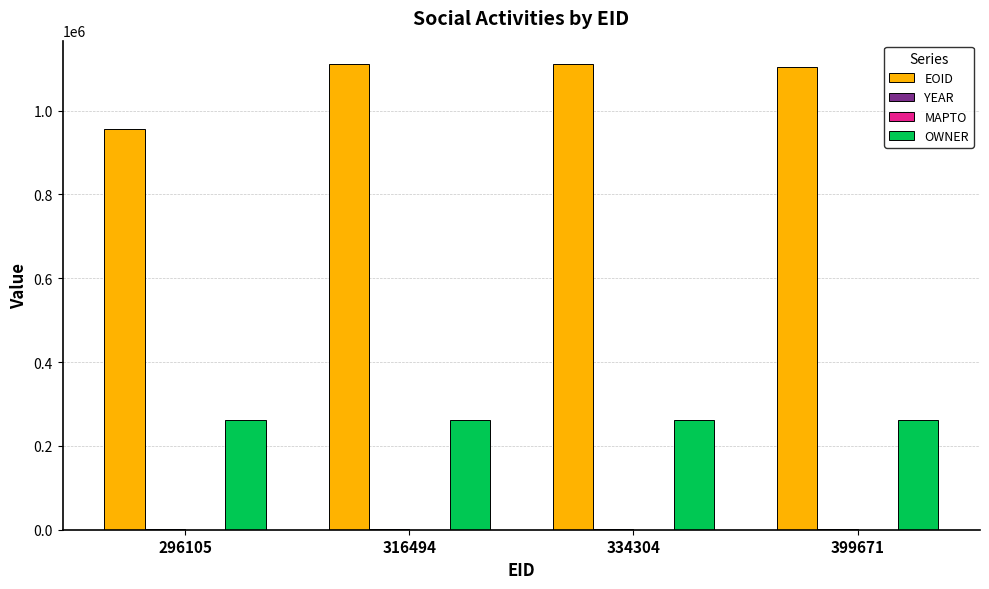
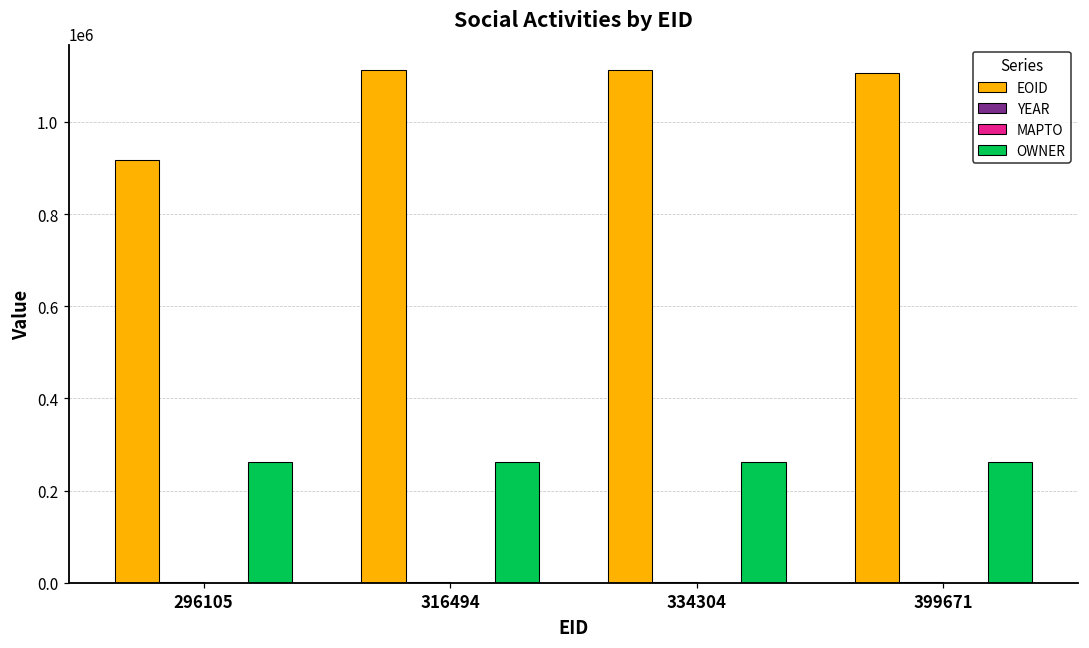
EOID, 296105: 960000 -> 920000
